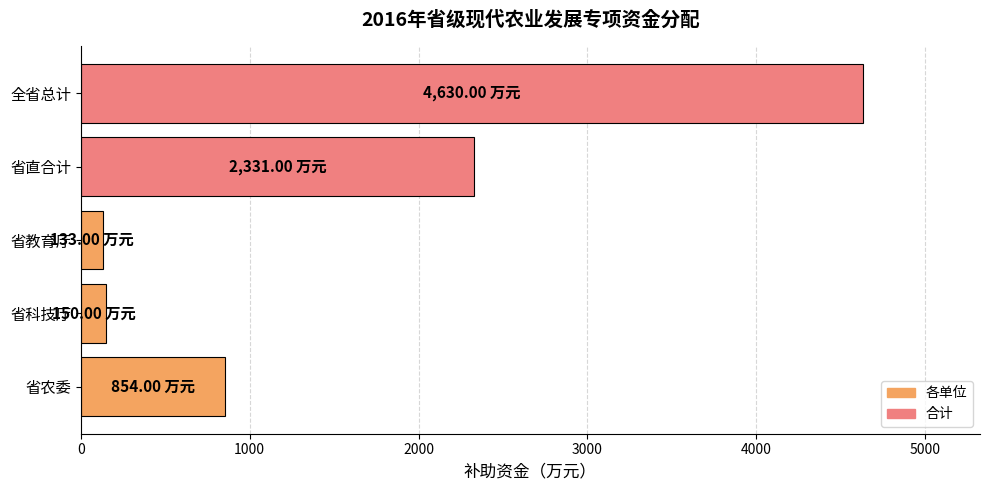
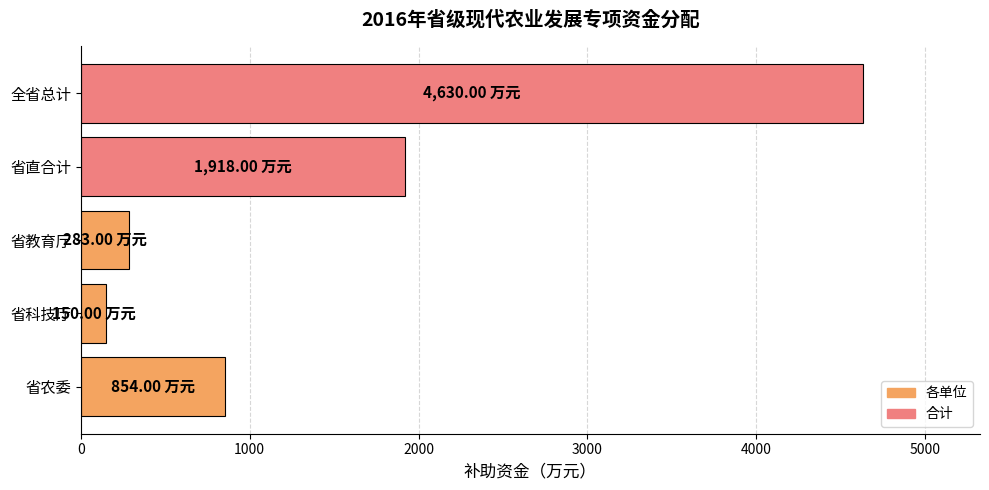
省直合计: 2,331.00 -> 1,918.00
省教育厅: 133.00 -> 283.00
